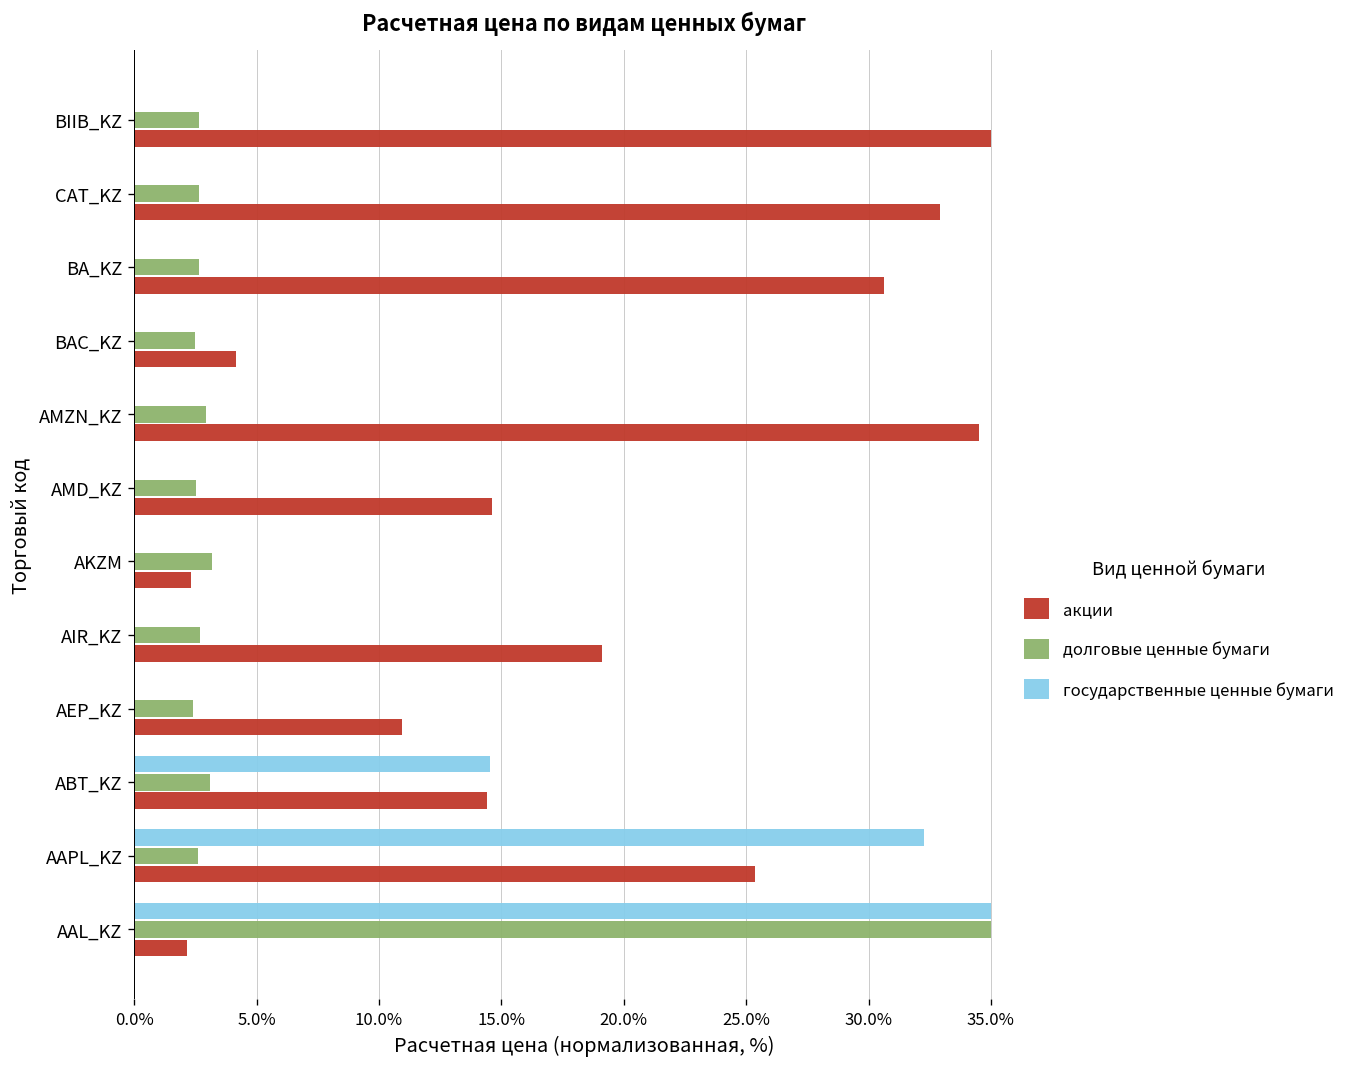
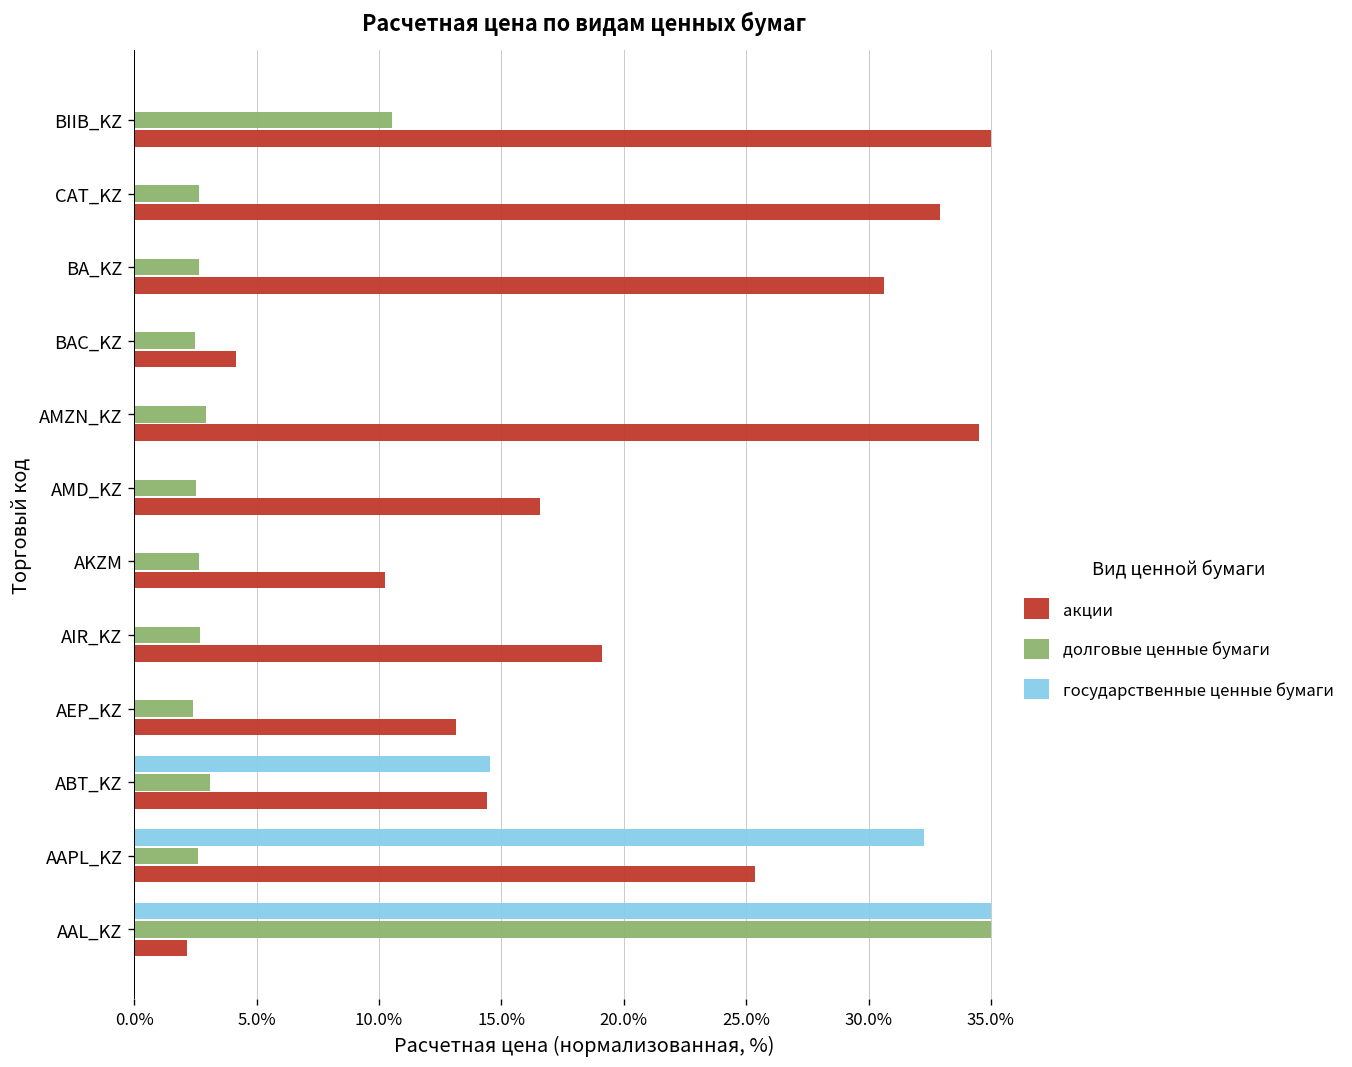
долговые ценные бумаги, BIIB_KZ: 2.6% -> 10.5%
акции, AMD_KZ: 14.6% -> 16.6%
долговые ценные бумаги, AKZM: 3.2% -> 2.6%
акции, AKZM: 2.3% -> 10.3%
акции, AEP_KZ: 10.9% -> 13.1%
